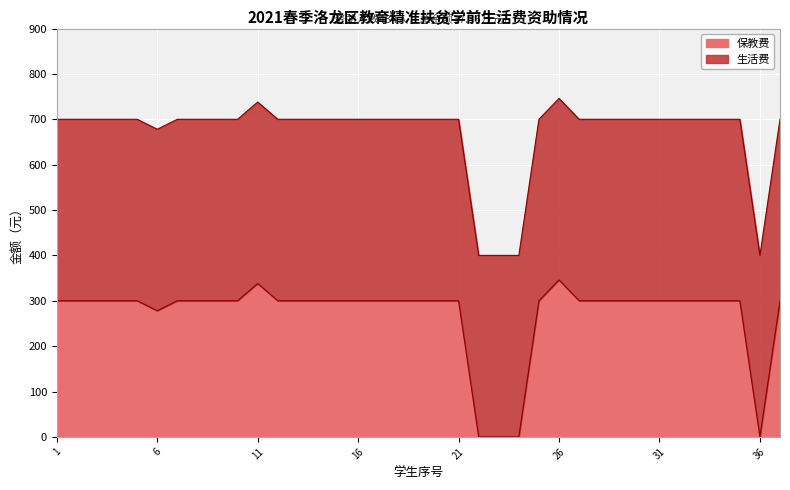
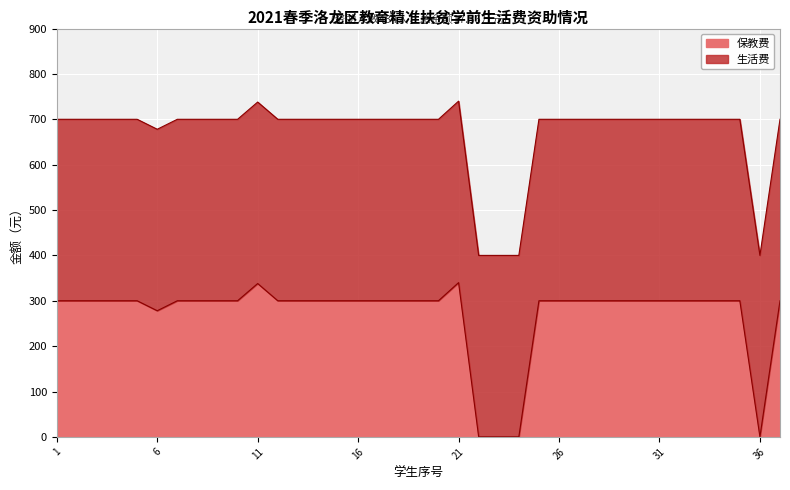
保教费, 21: 300 -> 340
保教费, 26: 350 -> 300
